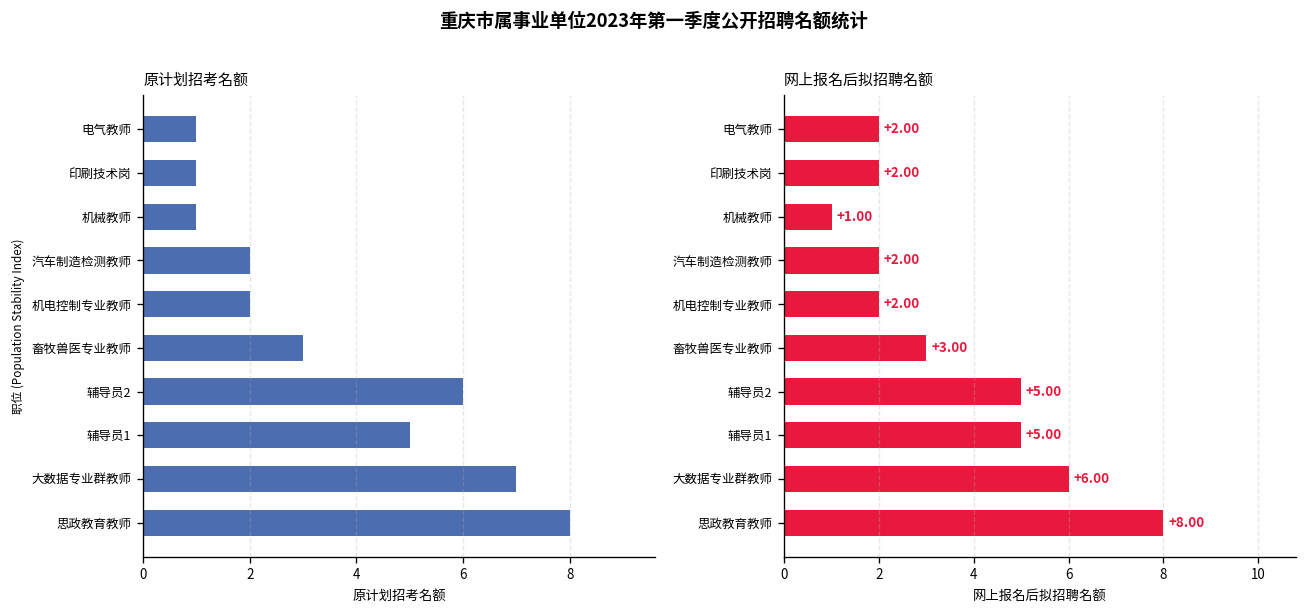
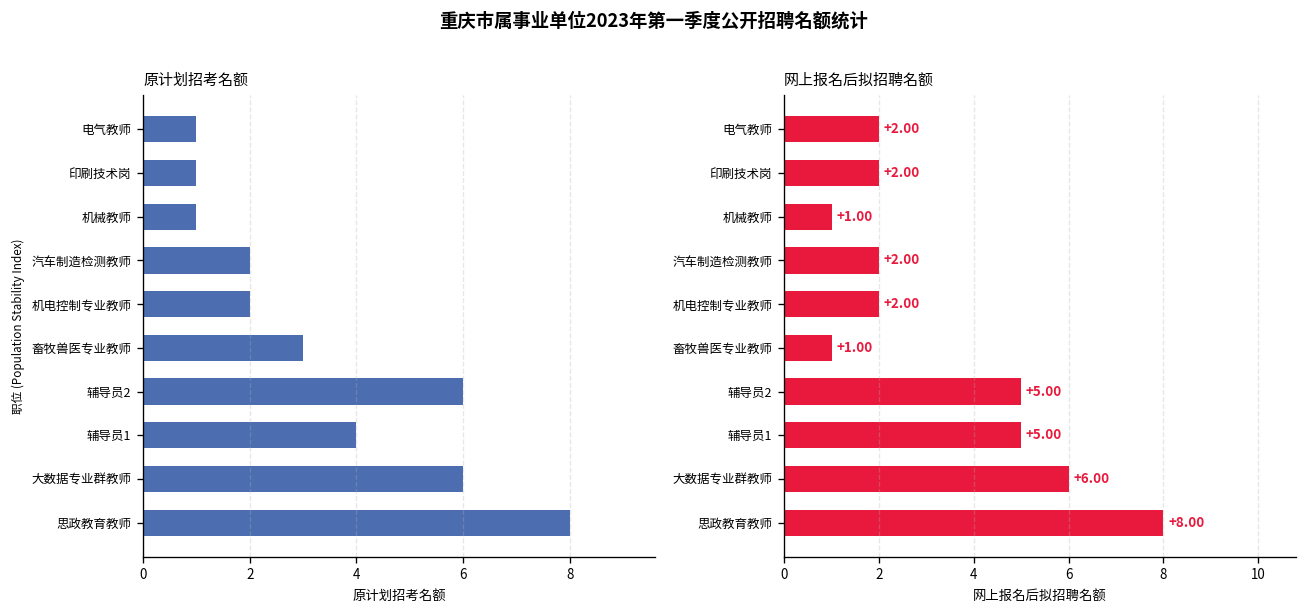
原计划招考名额, 辅导员1: 5 -> 4
原计划招考名额, 大数据专业群教师: 7 -> 6
网上报名后拟招聘名额, 畜牧兽医专业教师: +3.00 -> +1.00
